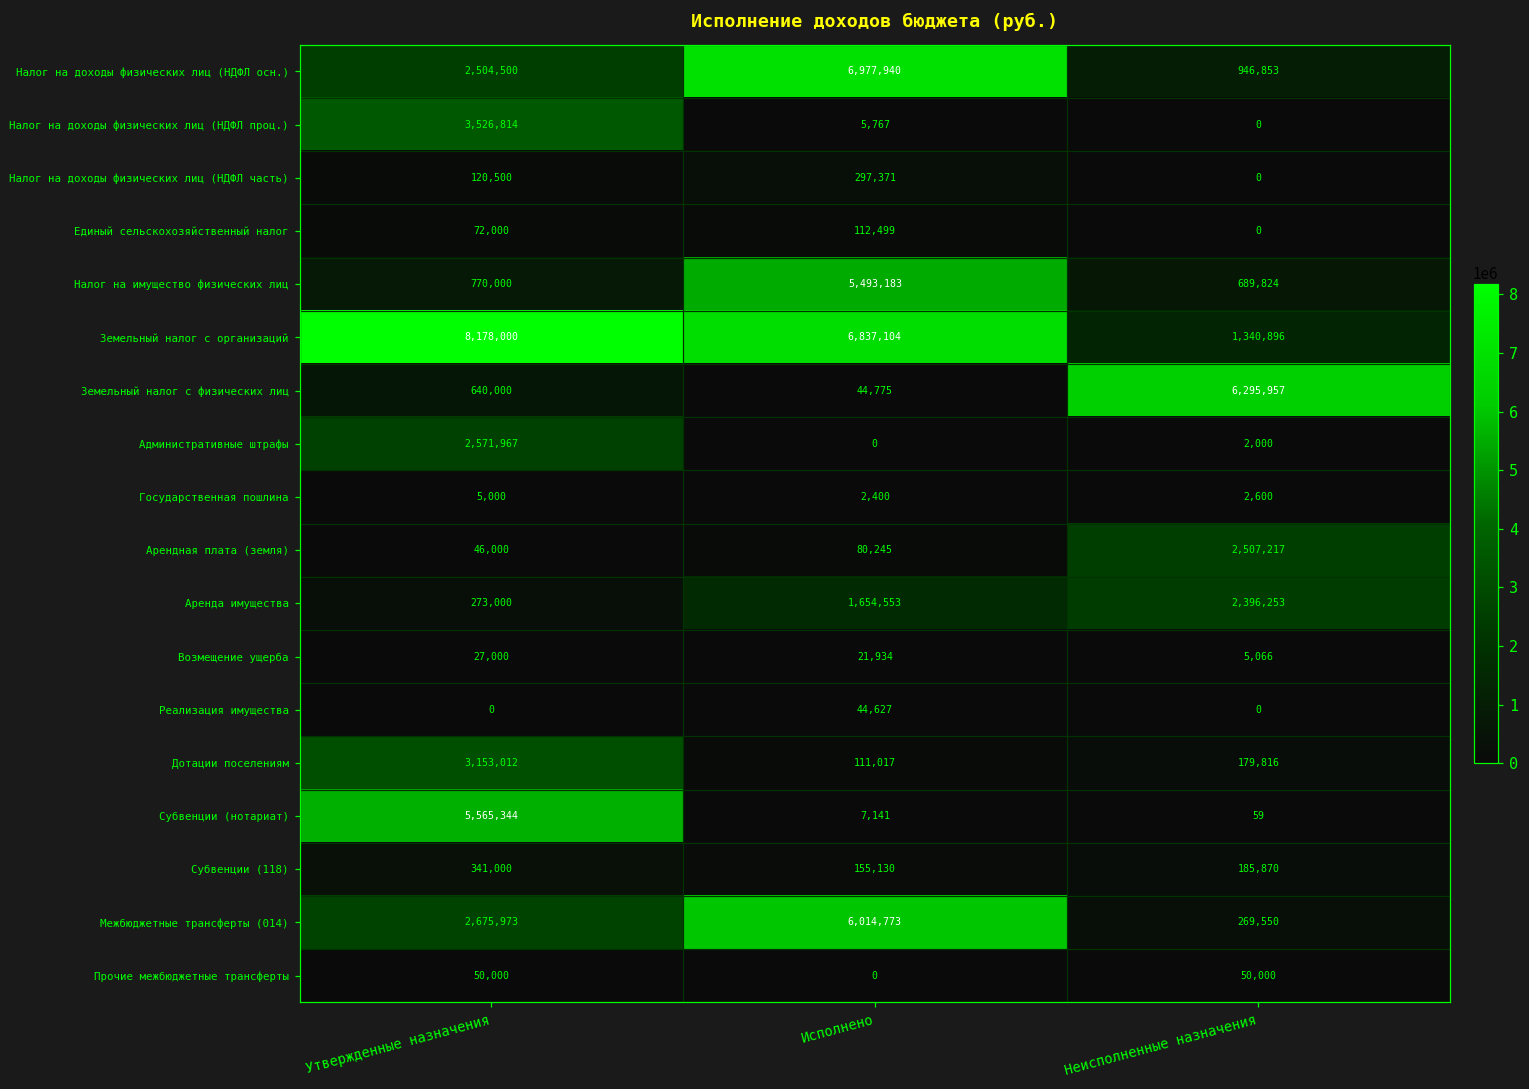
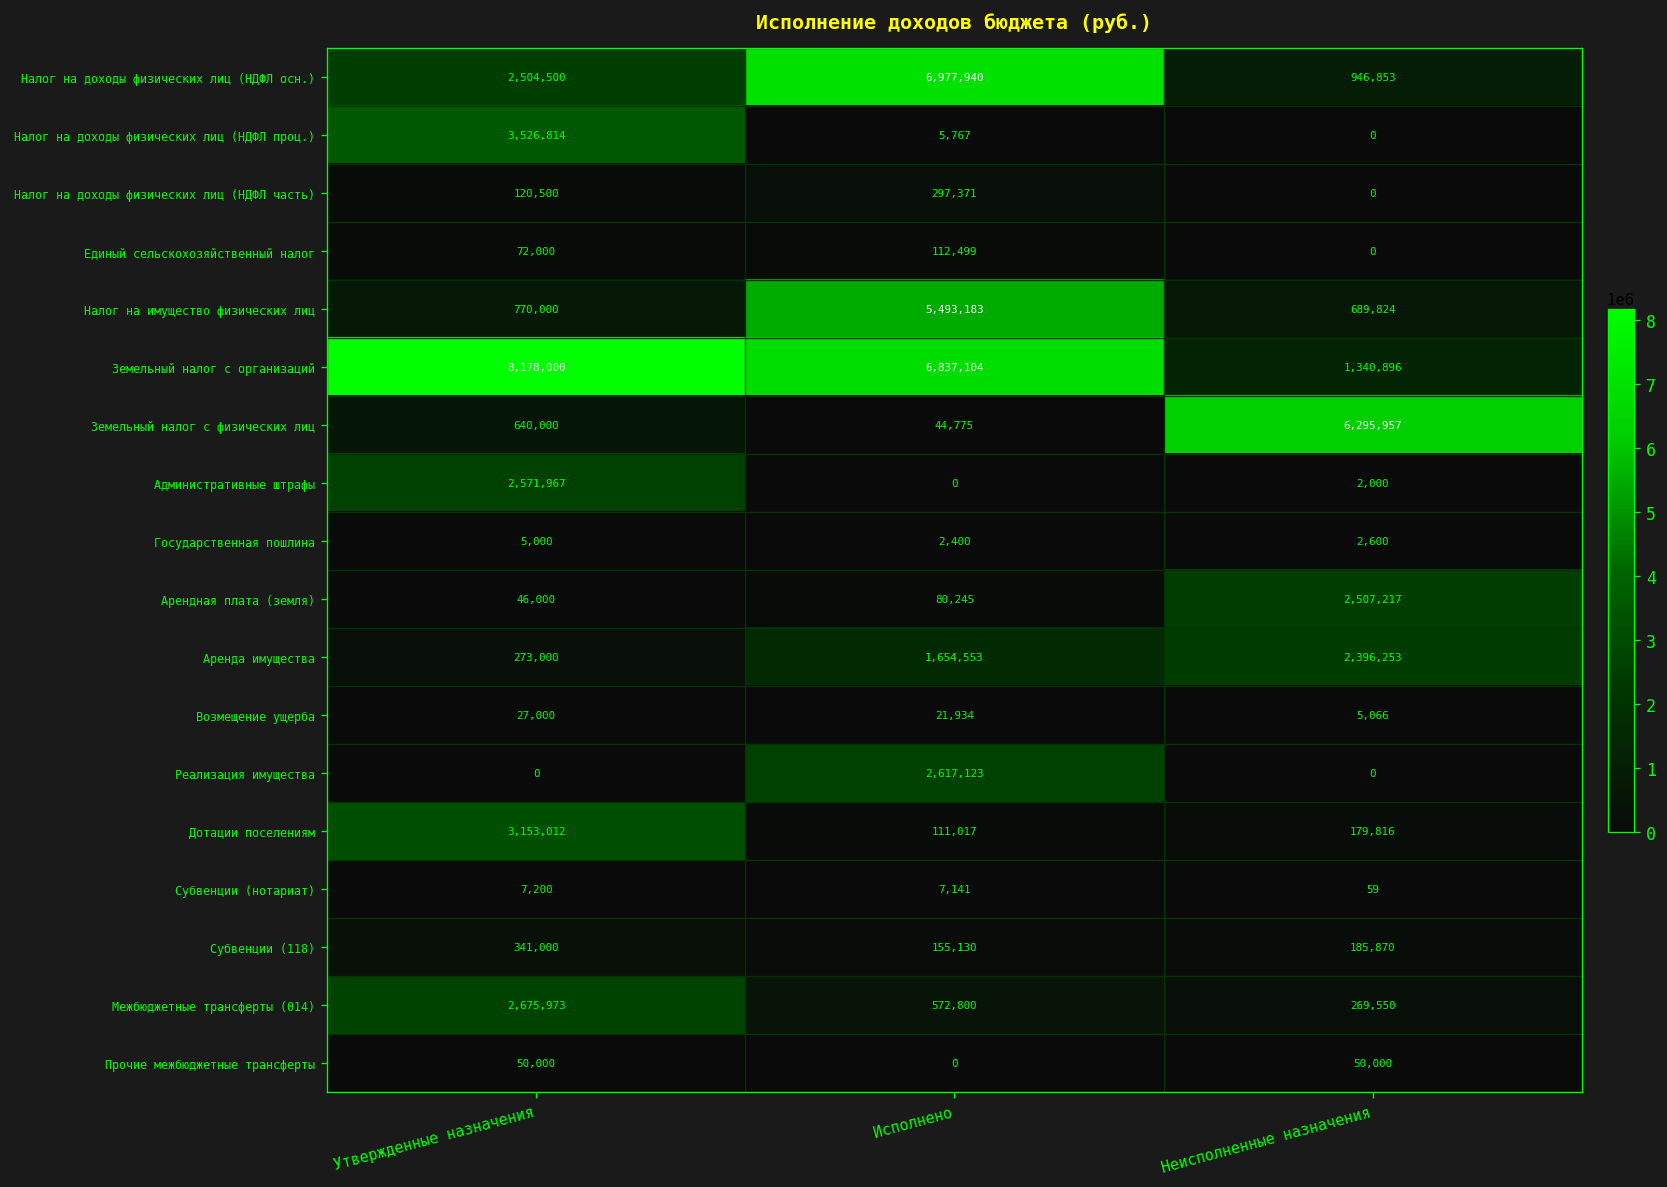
Реализация имущества, Исполнено: 44,627 -> 2,617,123
Субвенции (нотариат), Утвержденные назначения: 5,565,344 -> 7,200
Межбюджетные трансферты (014), Исполнено: 6,014,773 -> 572,800
